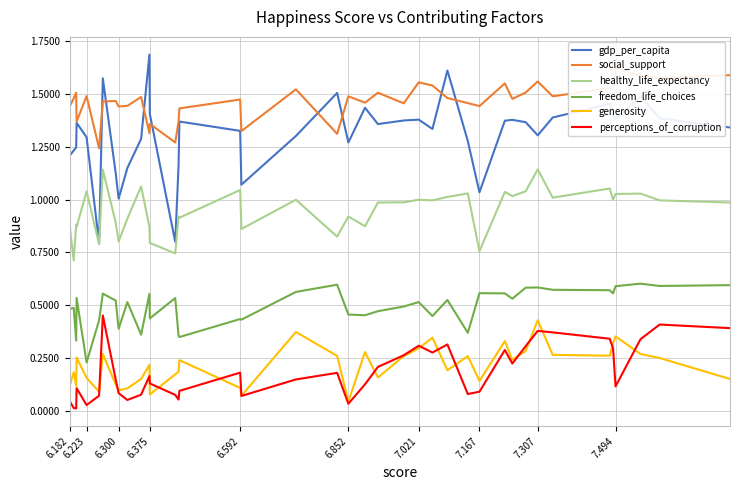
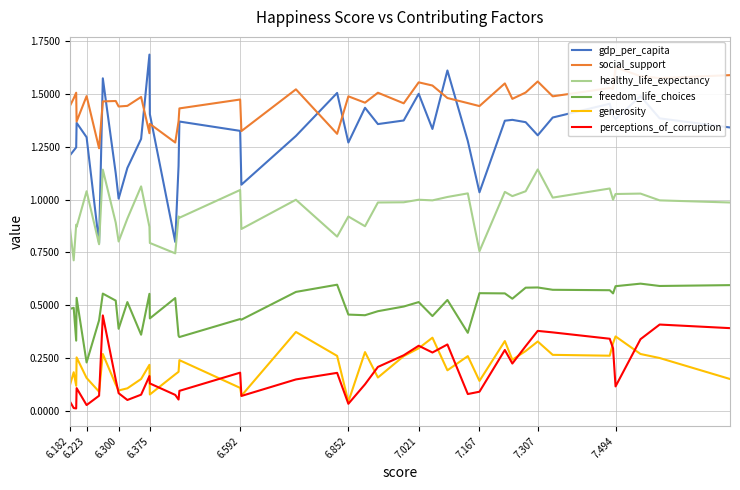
gdp_per_capita, 7.021: 1.38 -> 1.50
generosity, 7.307: 0.43 -> 0.33
